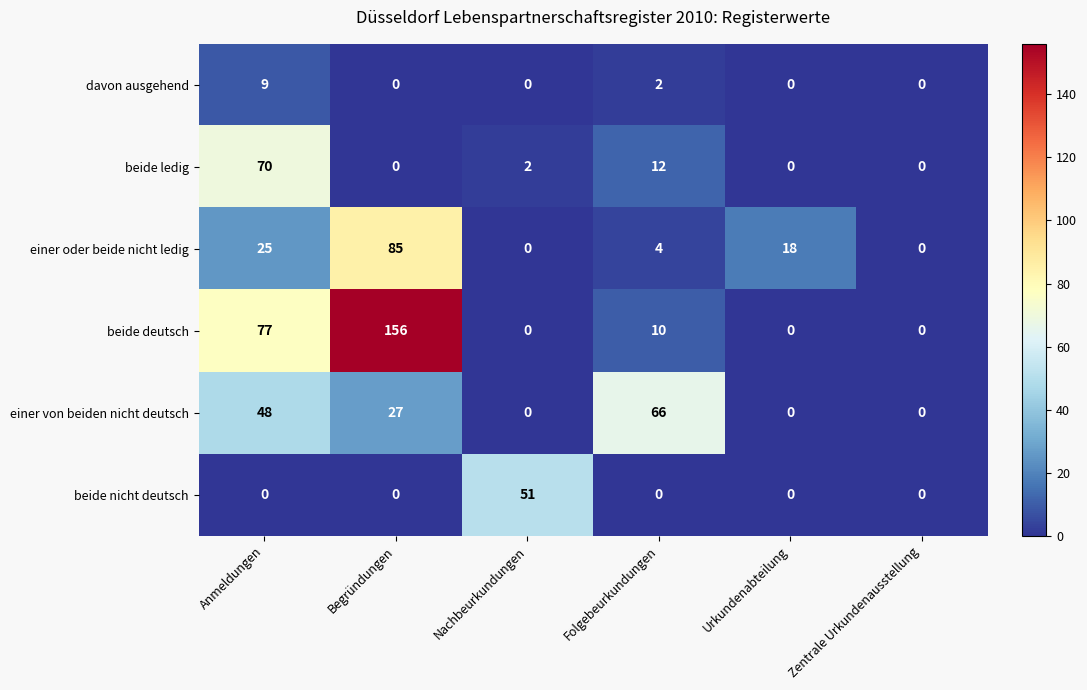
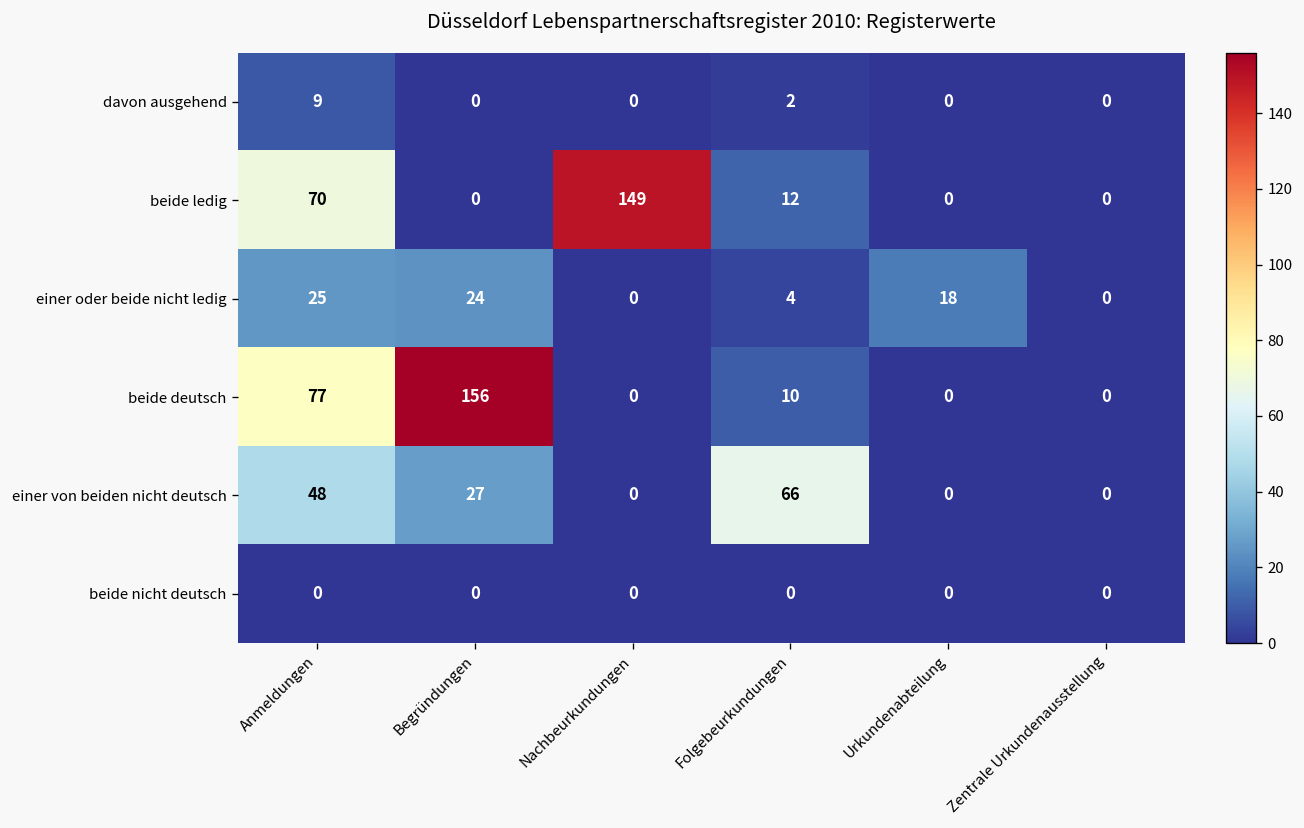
beide ledig, Nachbeurkundungen: 2 -> 149
einer oder beide nicht ledig, Begründungen: 85 -> 24
beide nicht deutsch, Nachbeurkundungen: 51 -> 0
